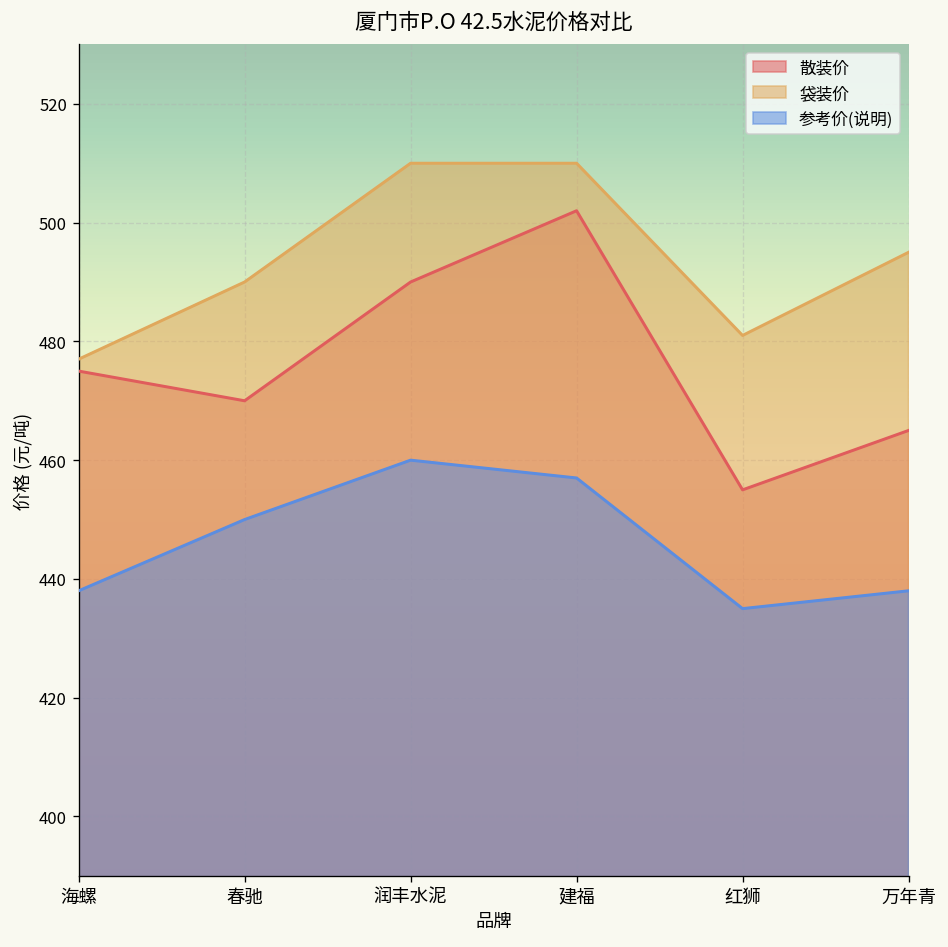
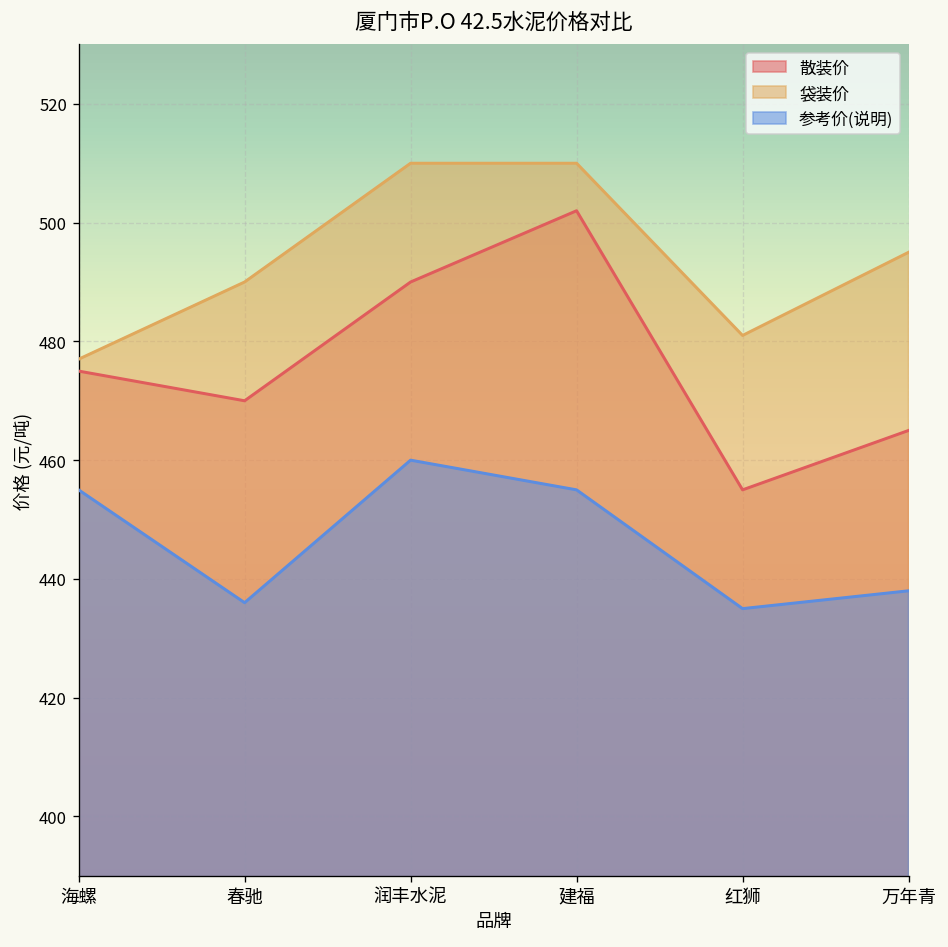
参考价(说明), 海螺: 438 -> 455
参考价(说明), 春驰: 450 -> 436
参考价(说明), 建福: 457 -> 455
